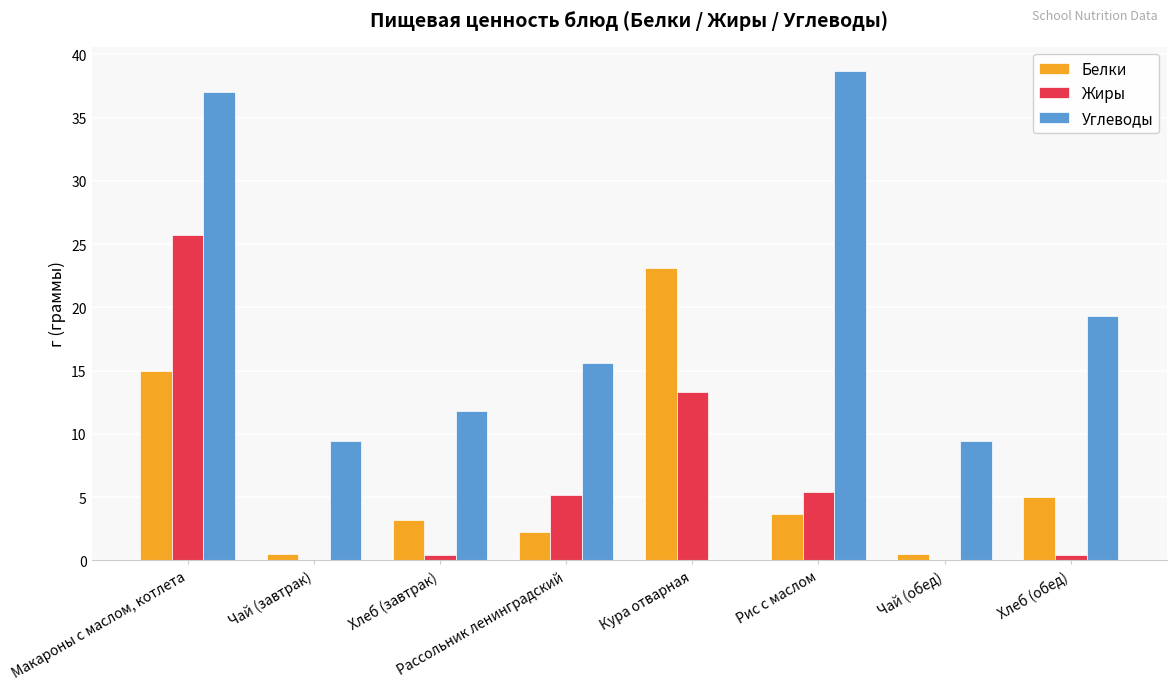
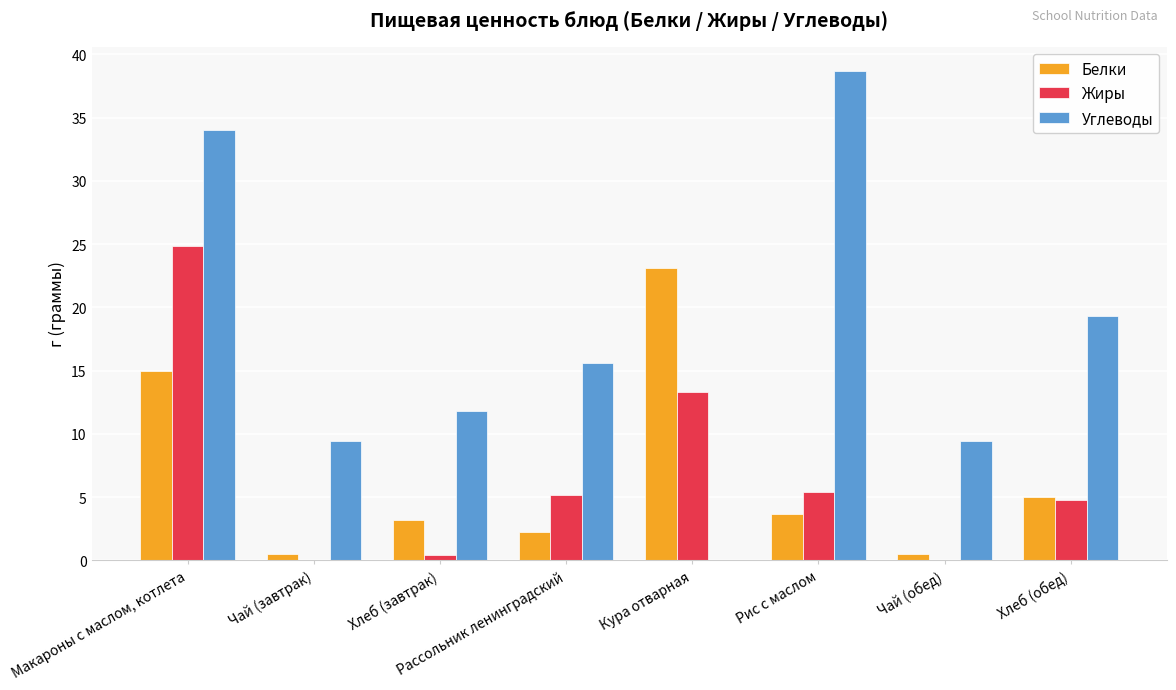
Жиры, Макароны с маслом, котлета: 25.8 -> 24.8
Углеводы, Макароны с маслом, котлета: 37 -> 34
Жиры, Хлеб (обед): 0.4 -> 4.8
